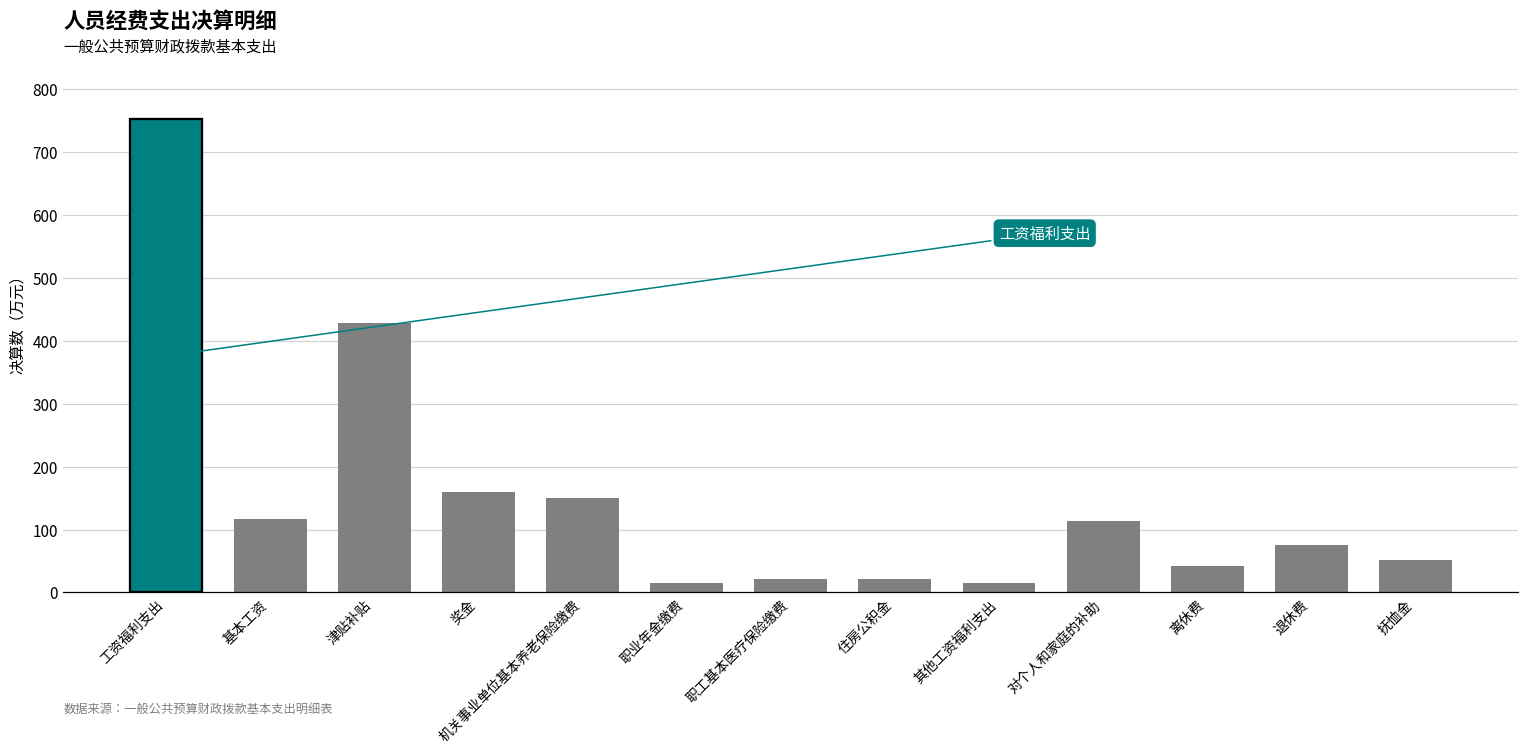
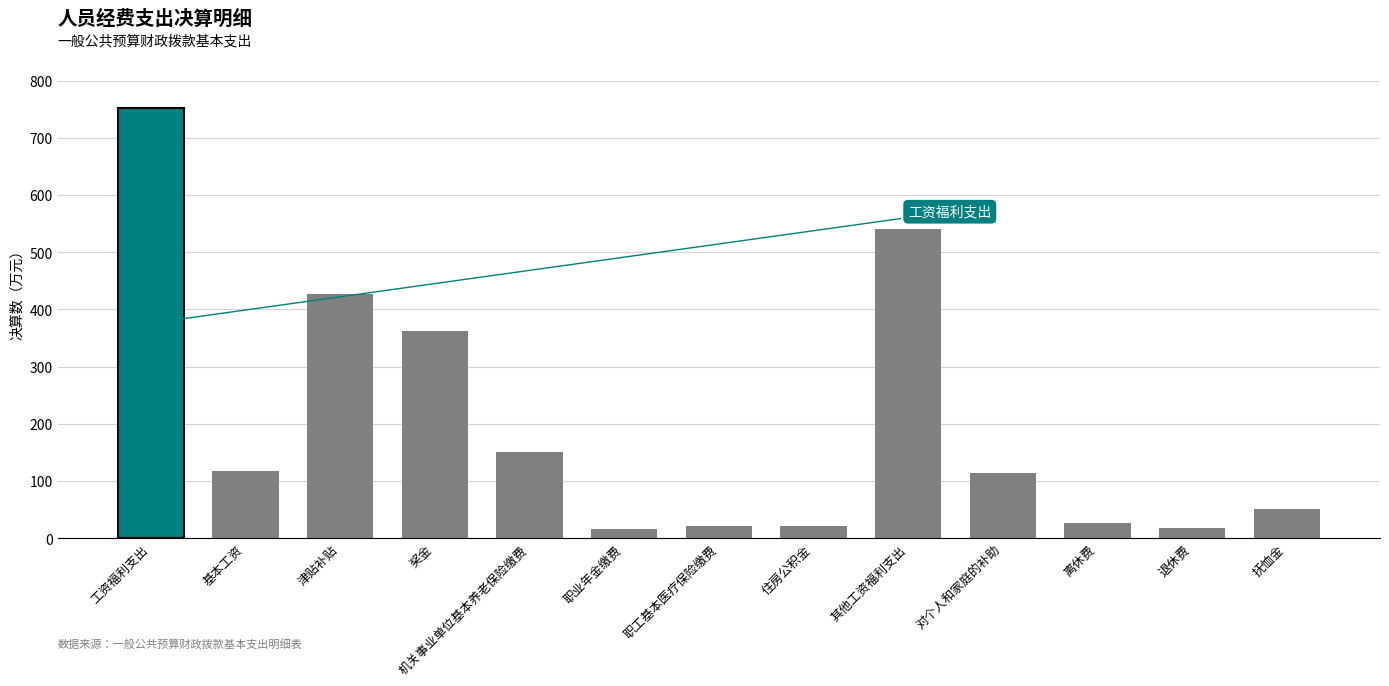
奖金: 160 -> 360
其他工资福利支出: 10 -> 540
离休费: 40 -> 30
退休费: 80 -> 20
